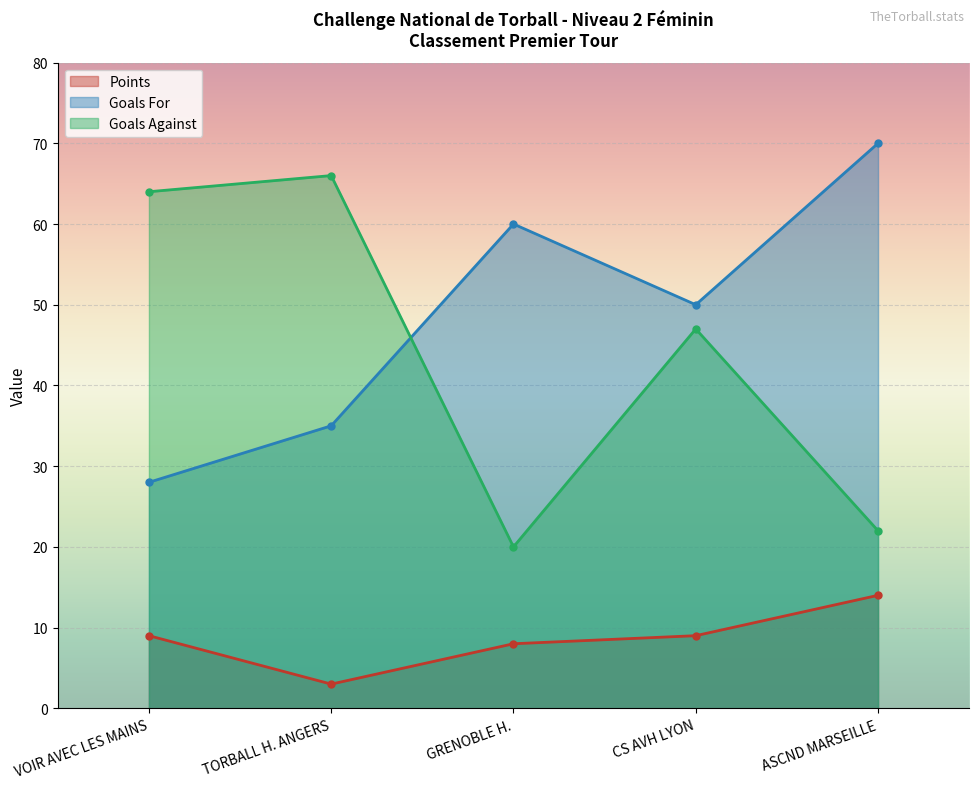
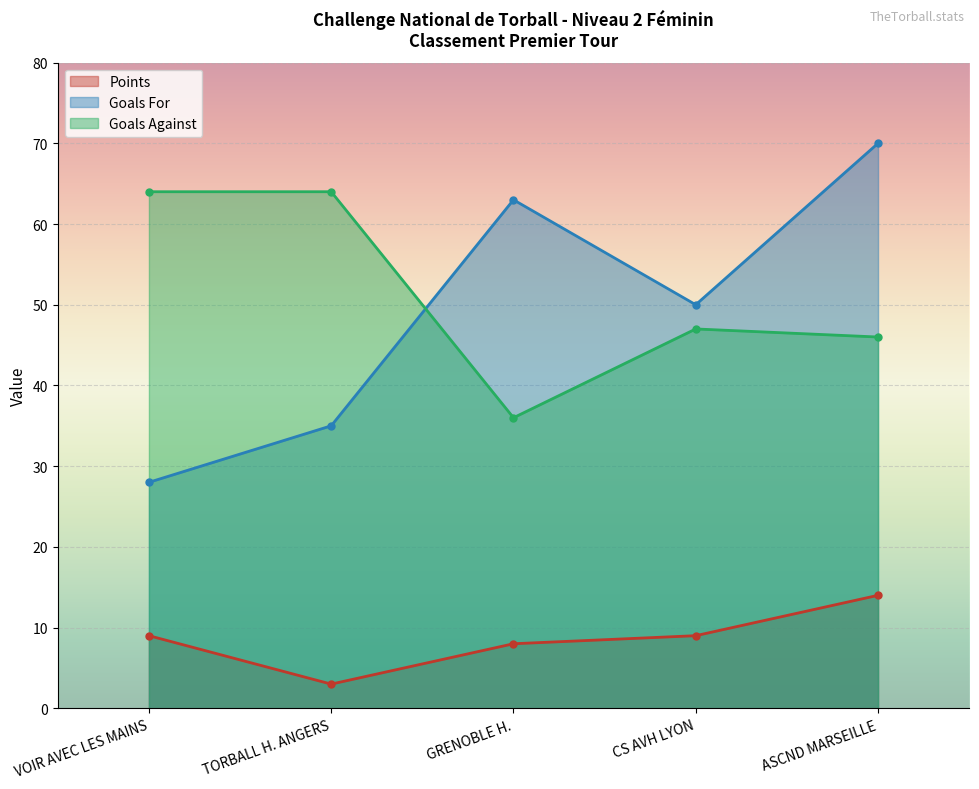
Goals Against, TORBALL H. ANGERS: 66 -> 64
Goals For, GRENOBLE H.: 60 -> 63
Goals Against, GRENOBLE H.: 20 -> 36
Goals Against, ASCND MARSEILLE: 22 -> 46
